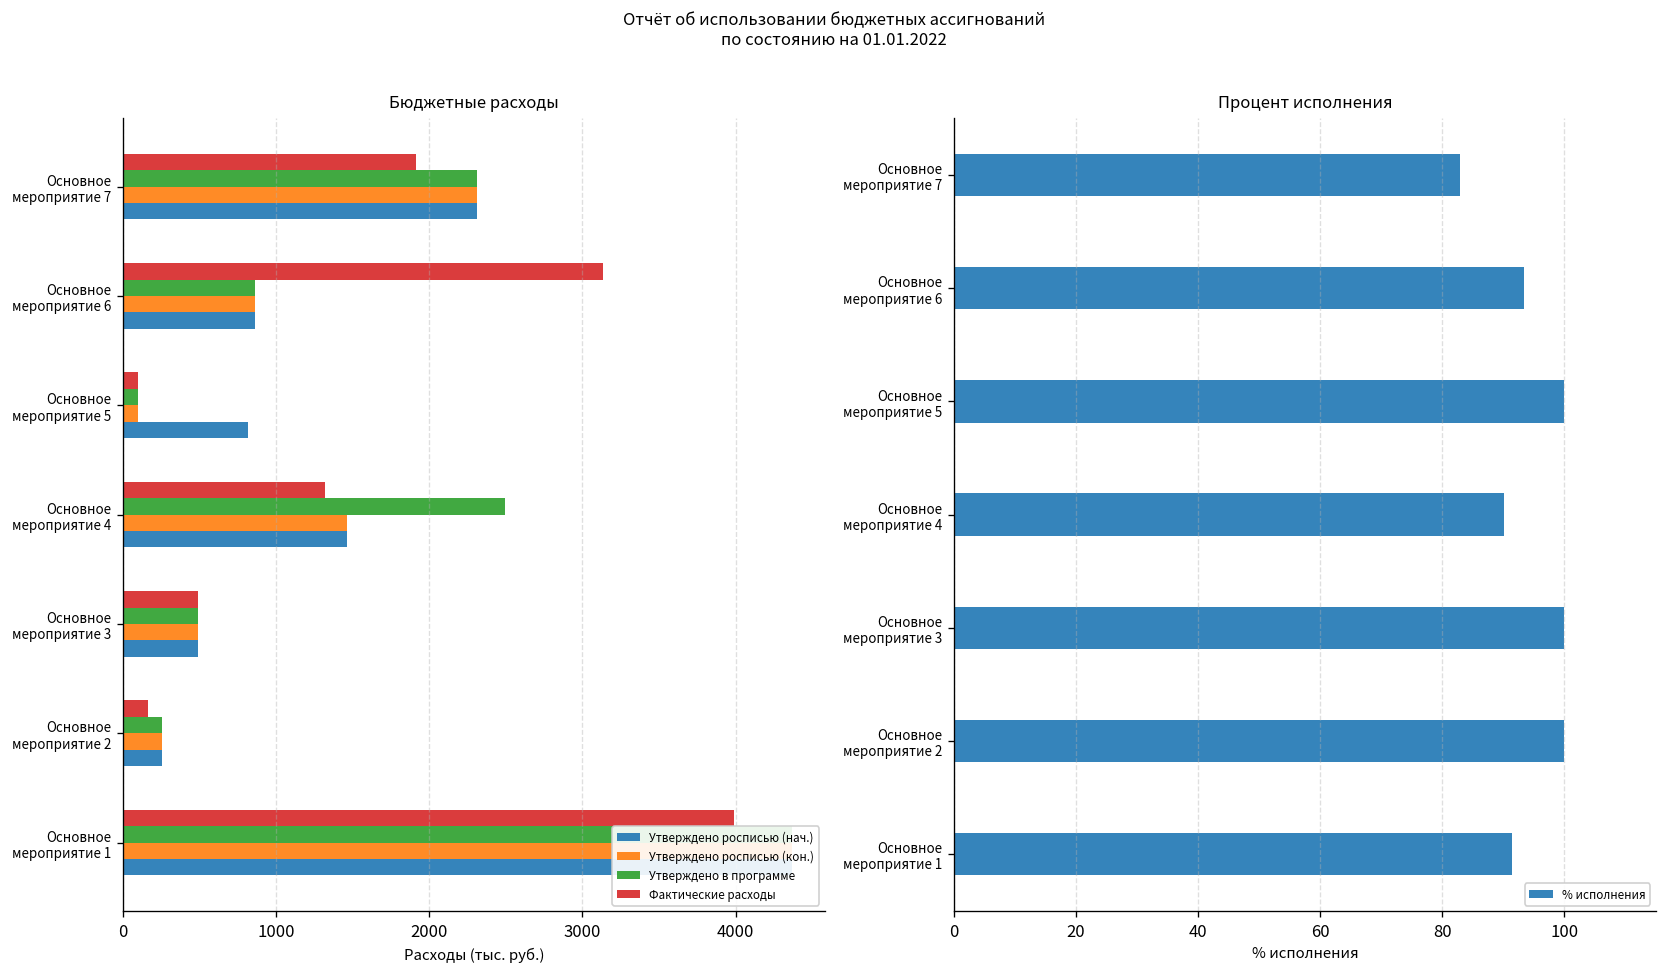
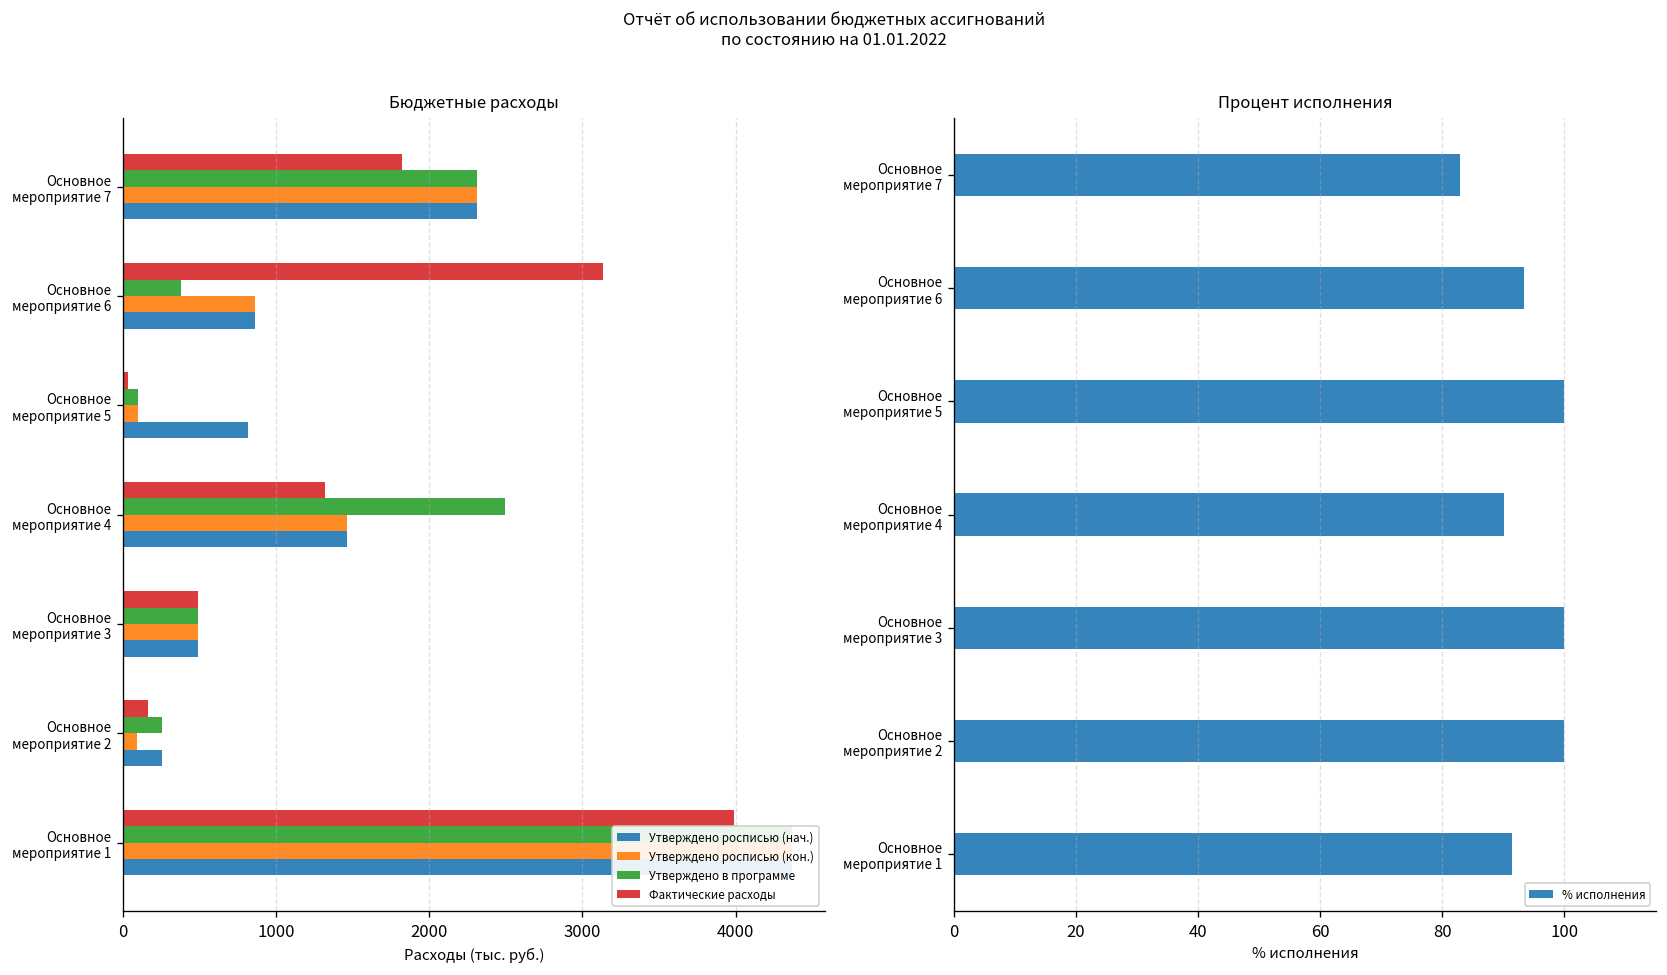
Бюджетные расходы, Фактические расходы, Основное мероприятие 7: 1920 -> 1830
Бюджетные расходы, Утверждено в программе, Основное мероприятие 6: 860 -> 380
Бюджетные расходы, Фактические расходы, Основное мероприятие 5: 100 -> 30
Бюджетные расходы, Утверждено росписью (кон.), Основное мероприятие 2: 250 -> 100
